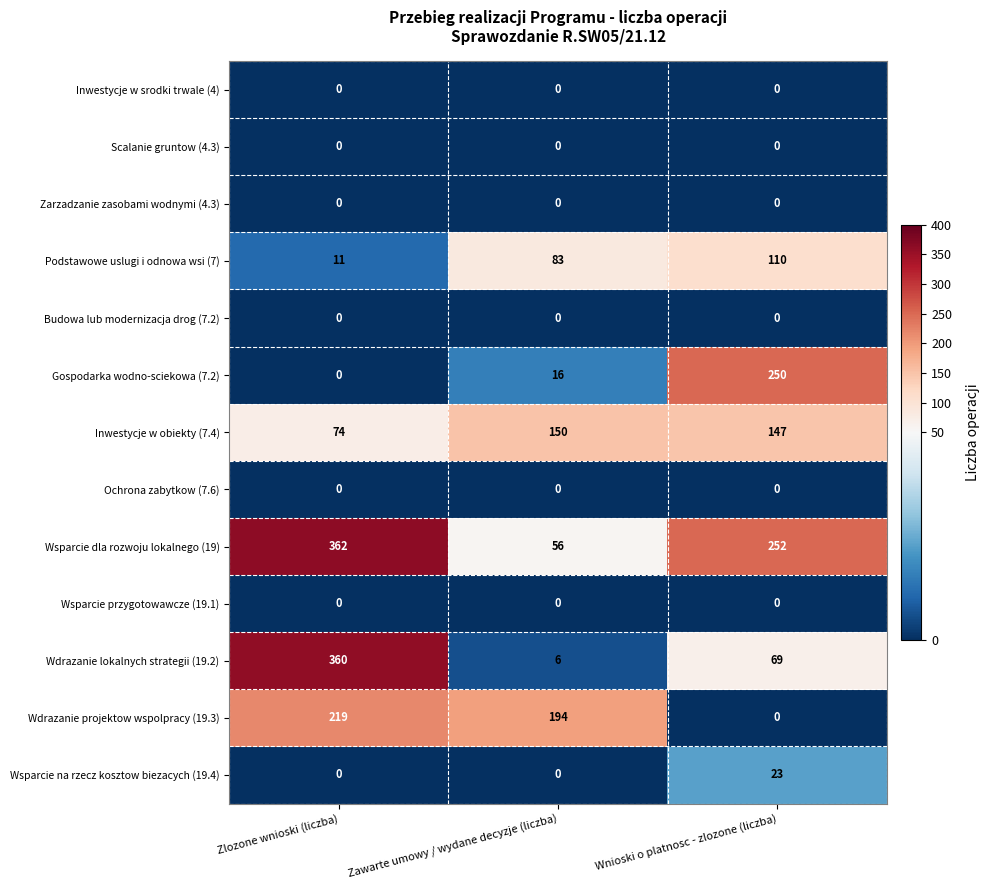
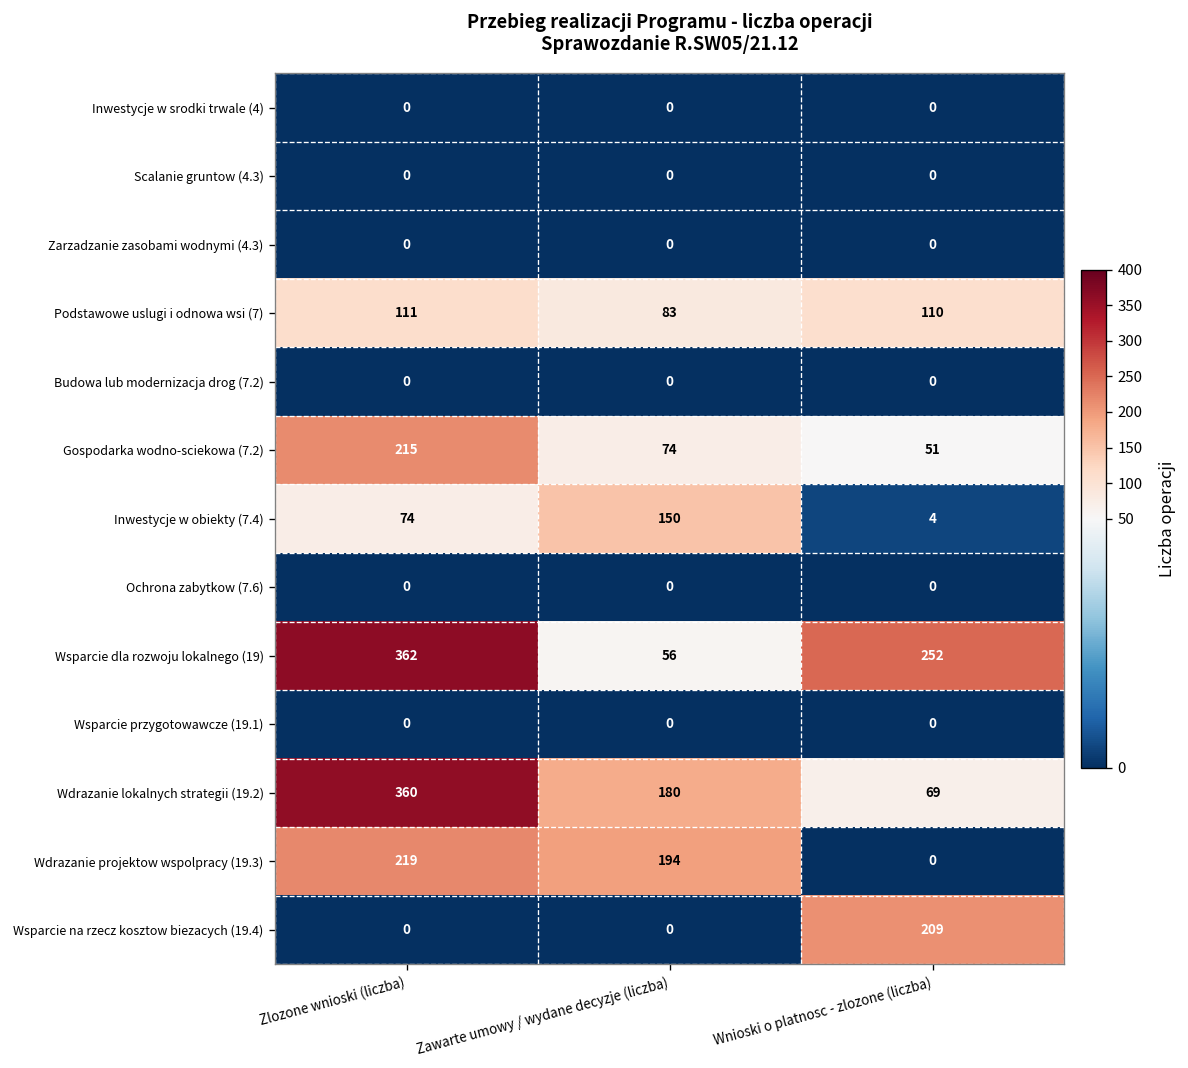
Podstawowe uslugi i odnowa wsi (7), Zlozone wnioski (liczba): 11 -> 111
Gospodarka wodno-sciekowa (7.2), Zlozone wnioski (liczba): 0 -> 215
Gospodarka wodno-sciekowa (7.2), Zawarte umowy / wydane decyzje (liczba): 16 -> 74
Gospodarka wodno-sciekowa (7.2), Wnioski o platnosc - zlozone (liczba): 250 -> 51
Inwestycje w obiekty (7.4), Wnioski o platnosc - zlozone (liczba): 147 -> 4
Wdrazanie lokalnych strategii (19.2), Zawarte umowy / wydane decyzje (liczba): 6 -> 180
Wsparcie na rzecz kosztow biezacych (19.4), Wnioski o platnosc - zlozone (liczba): 23 -> 209
